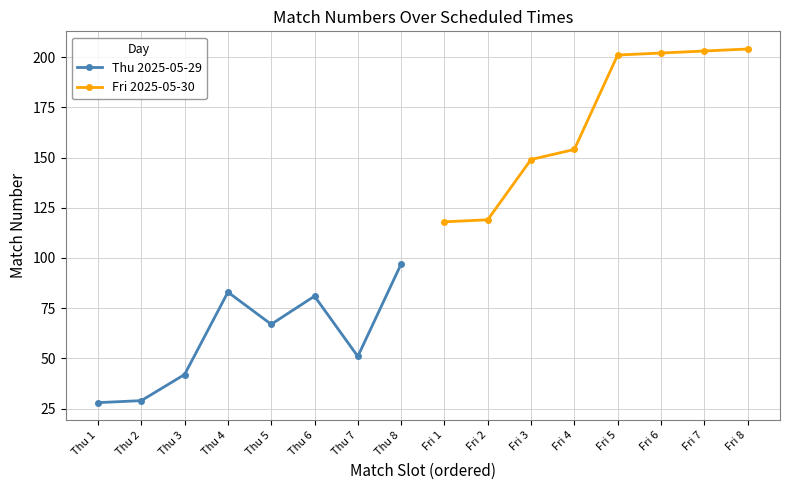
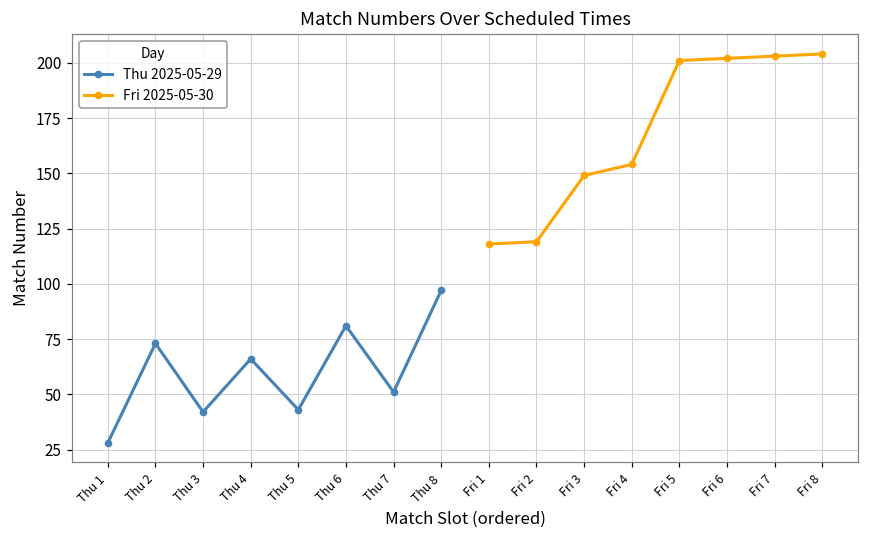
Thu 2025-05-29, Thu 2: 29 -> 73
Thu 2025-05-29, Thu 4: 83 -> 66
Thu 2025-05-29, Thu 5: 67 -> 43
